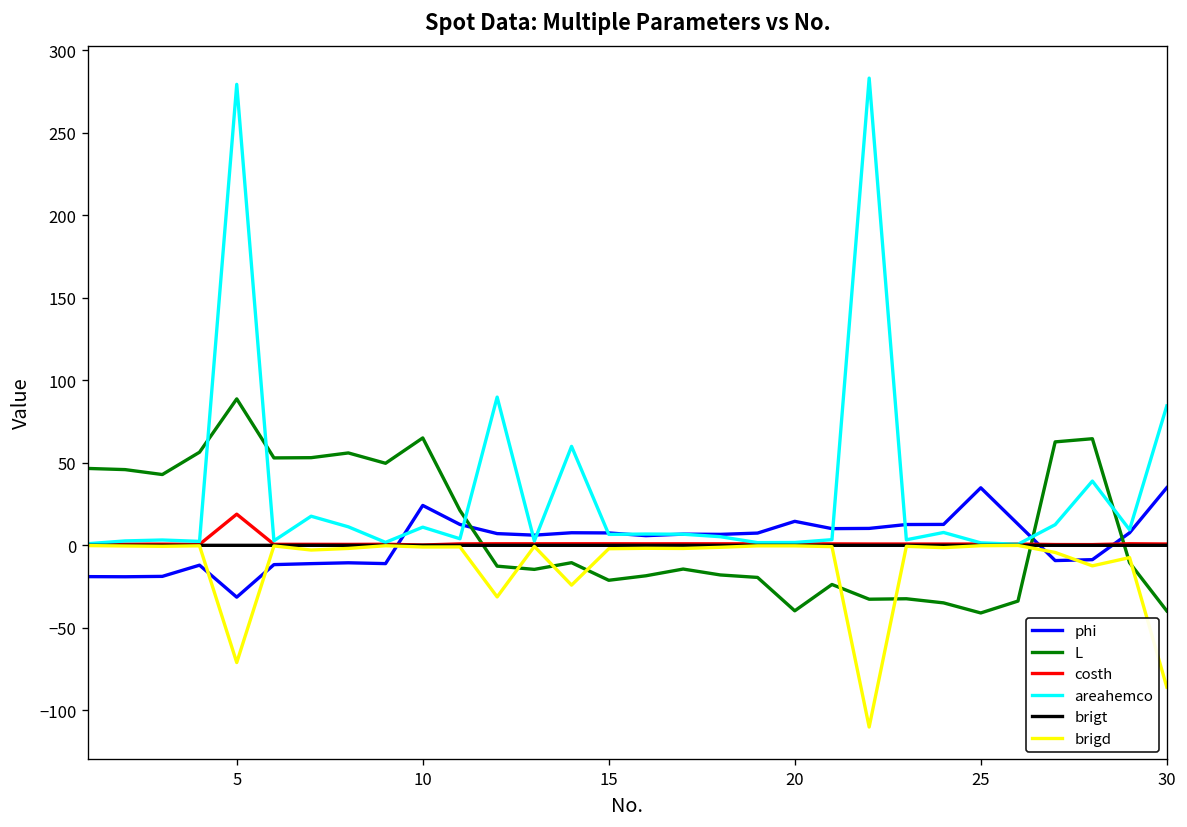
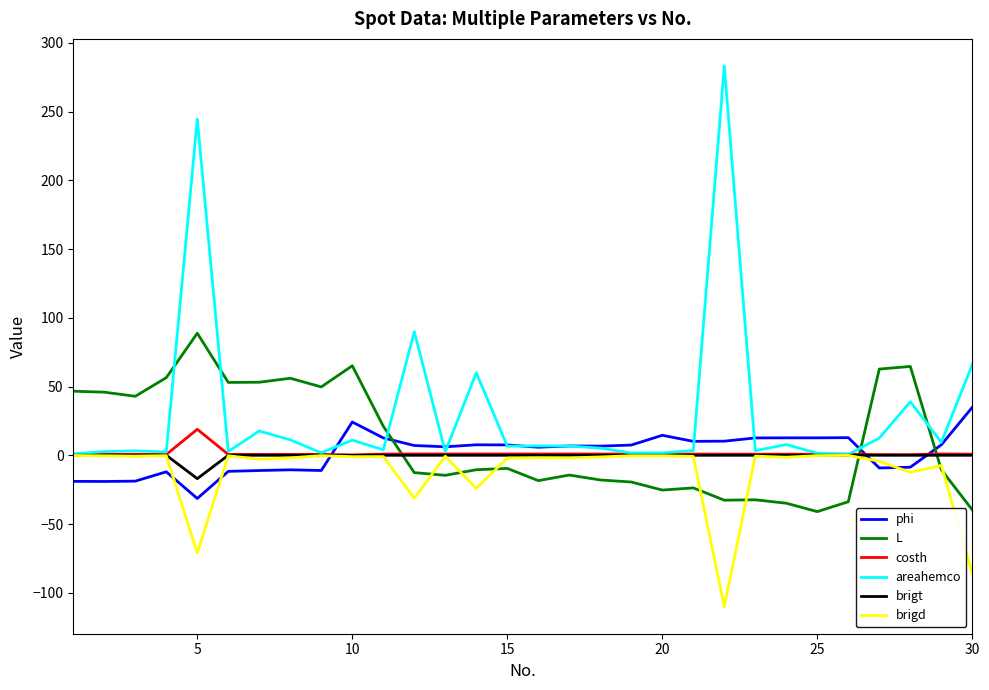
areahemco, 5: 279 -> 244
brigt, 5: 0 -> -17
L, 15: -21 -> -10
L, 20: -40 -> -25
phi, 25: 35 -> 13
areahemco, 30: 84 -> 66
